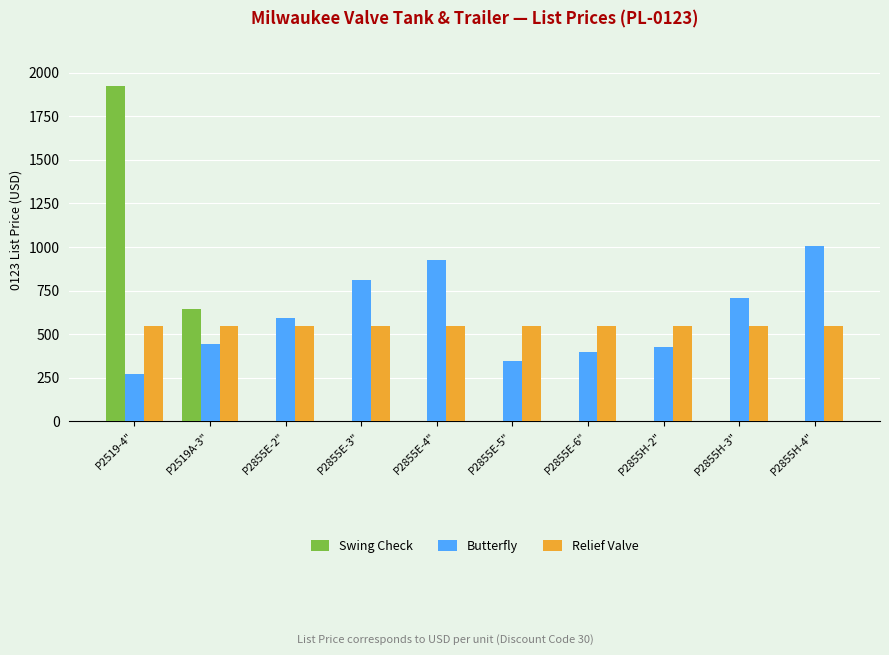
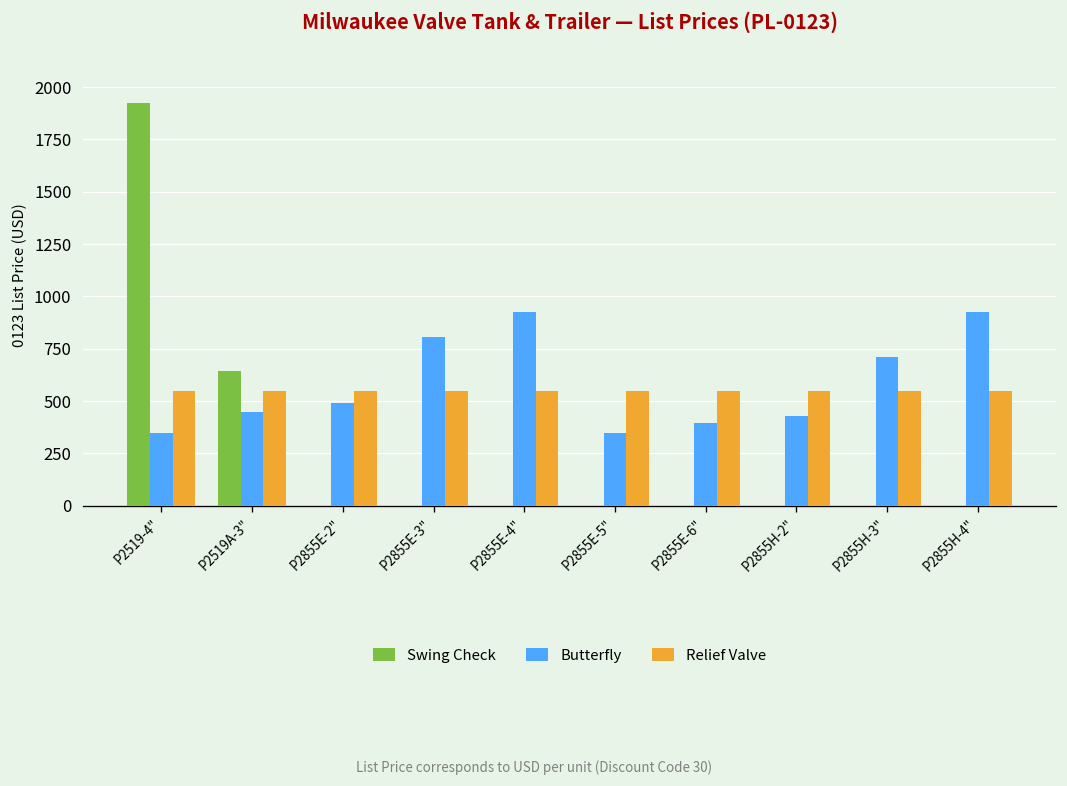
Butterfly, P2519-4": 270 -> 340
Butterfly, P2855E-2": 590 -> 490
Butterfly, P2855H-4": 1010 -> 920
